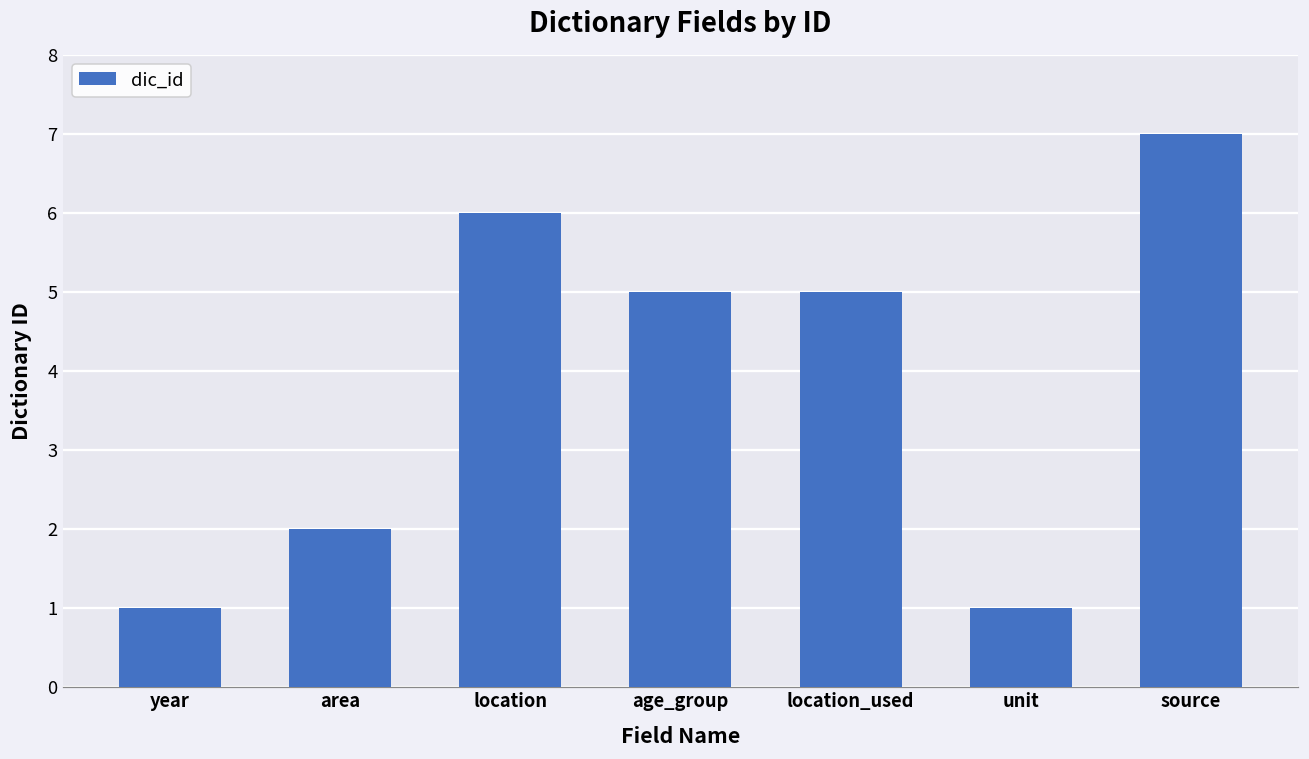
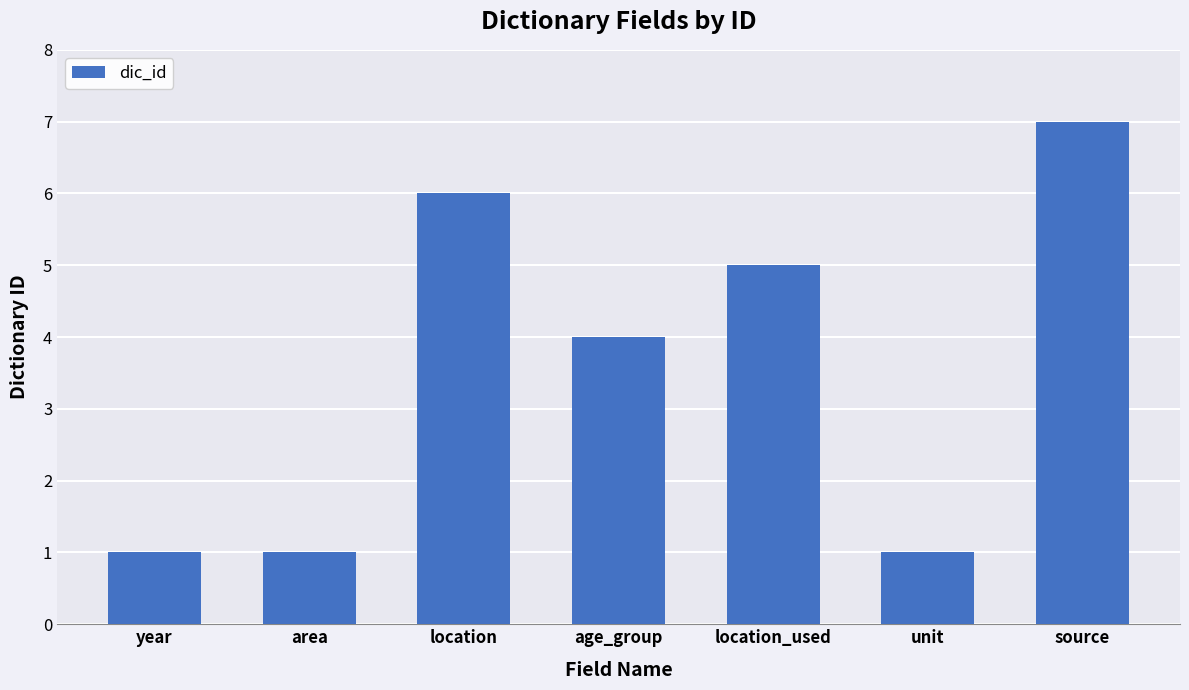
area: 2 -> 1
age_group: 5 -> 4
